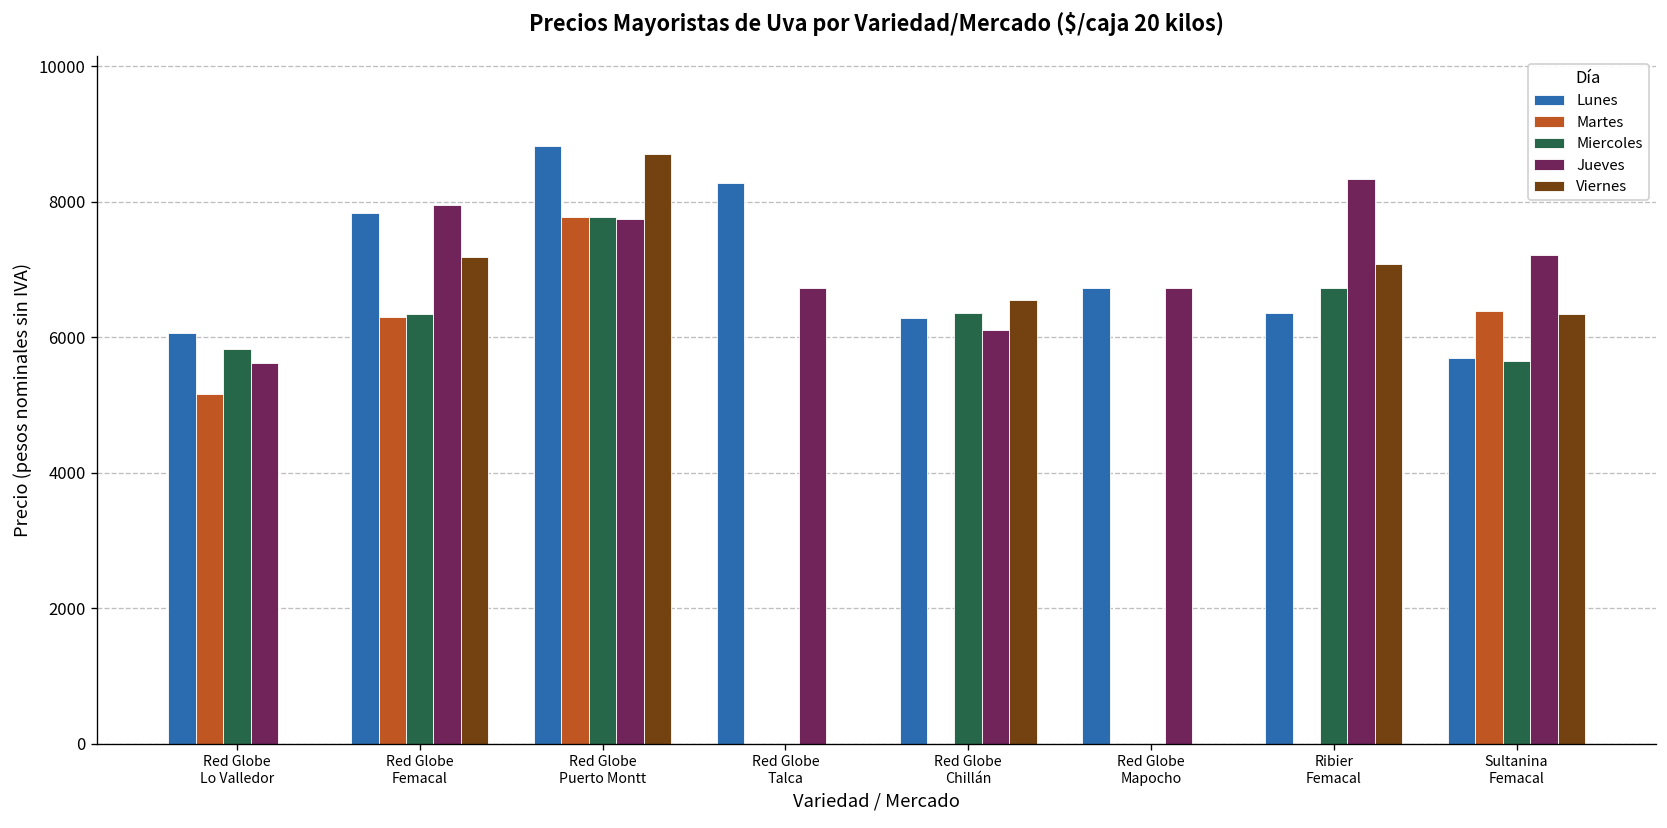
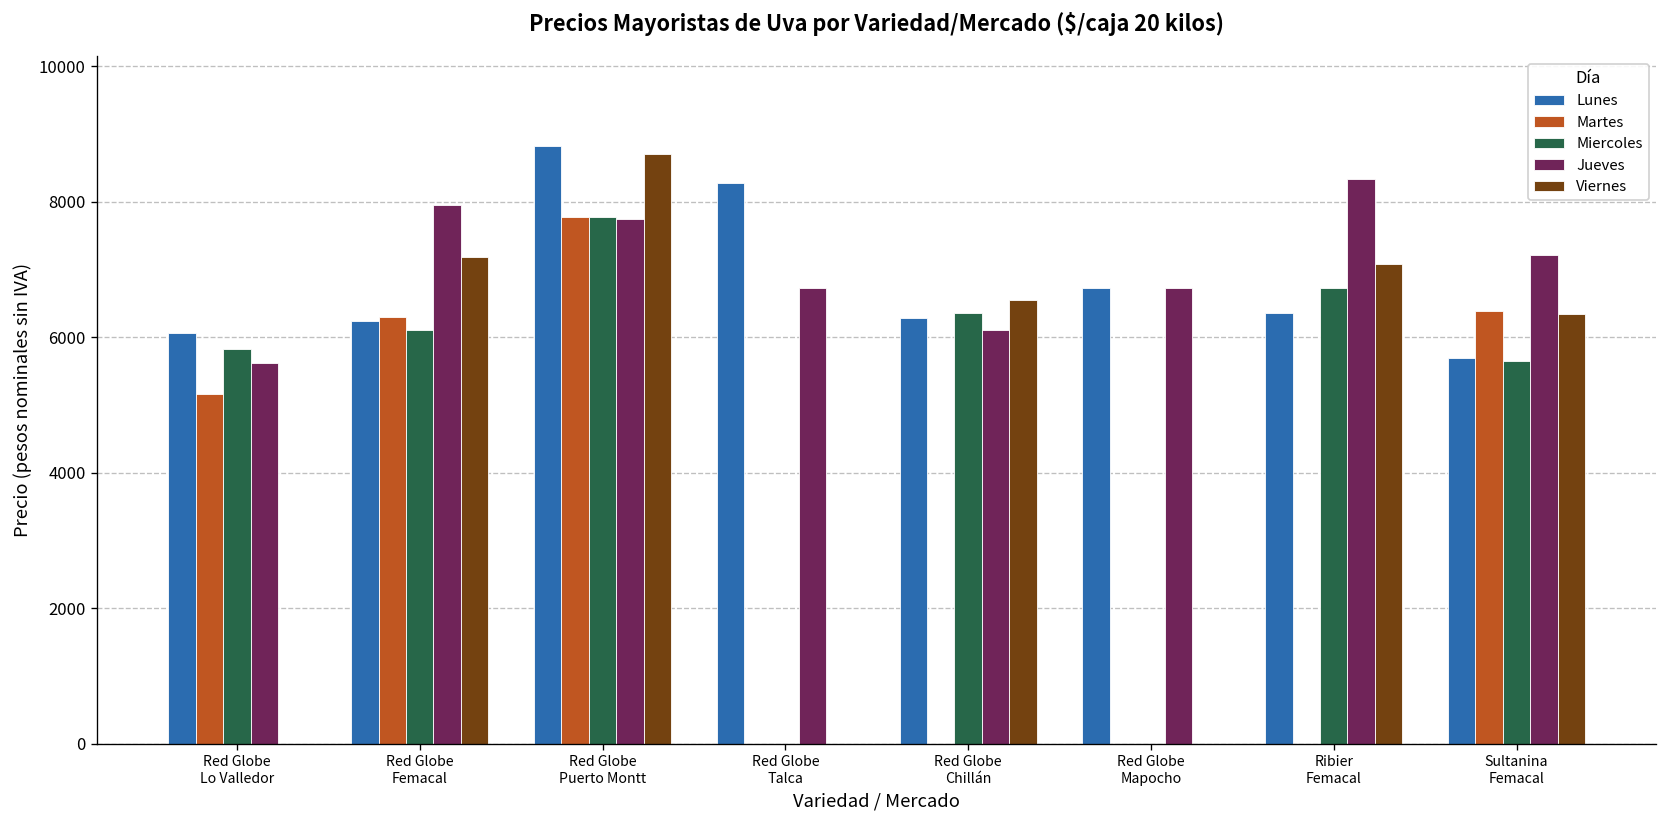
Lunes, Red Globe Femacal: 7800 -> 6200
Miercoles, Red Globe Femacal: 6300 -> 6100
